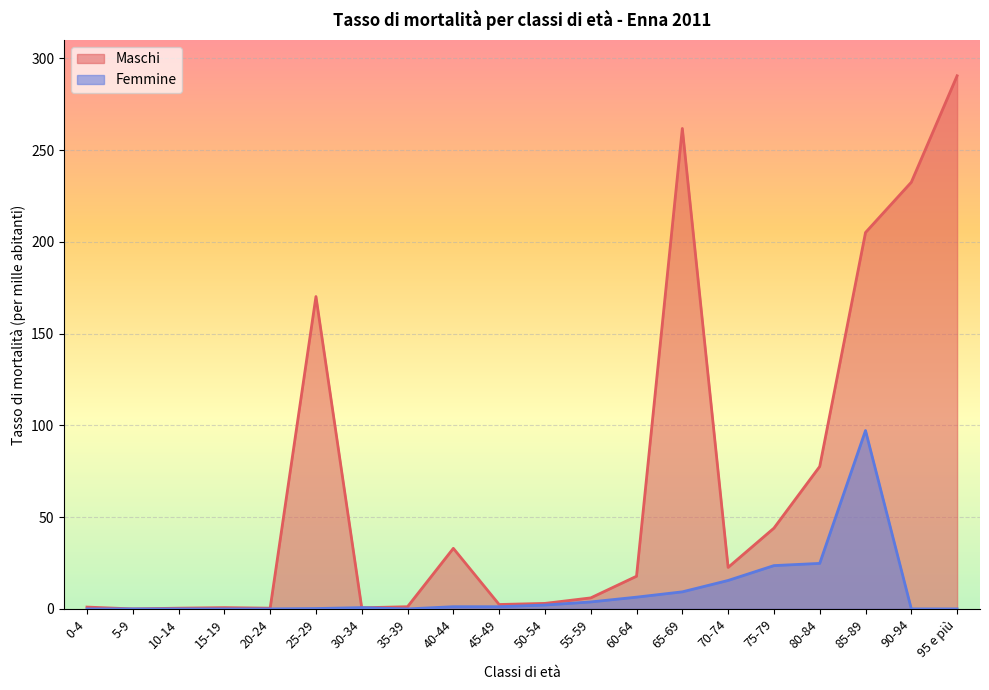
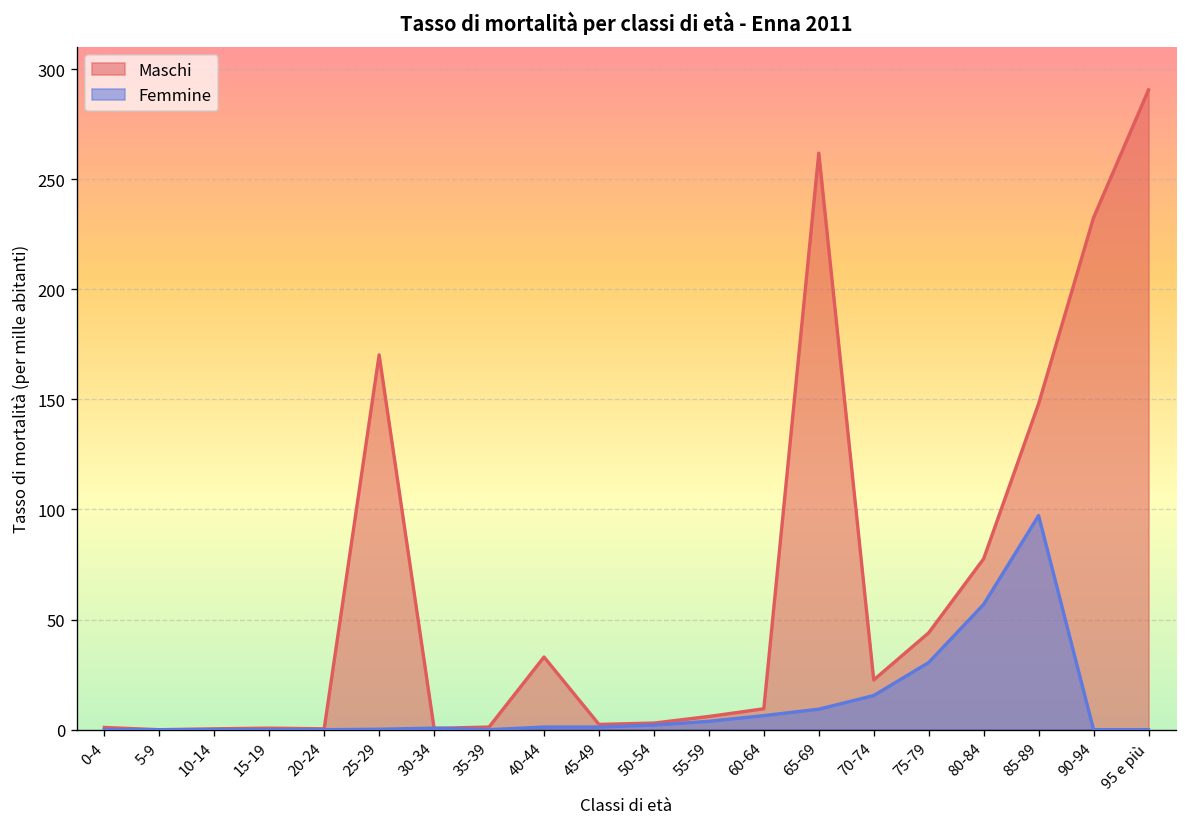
Maschi, 60-64: 18 -> 10
Femmine, 75-79: 24 -> 31
Femmine, 80-84: 25 -> 57
Maschi, 85-89: 205 -> 148
